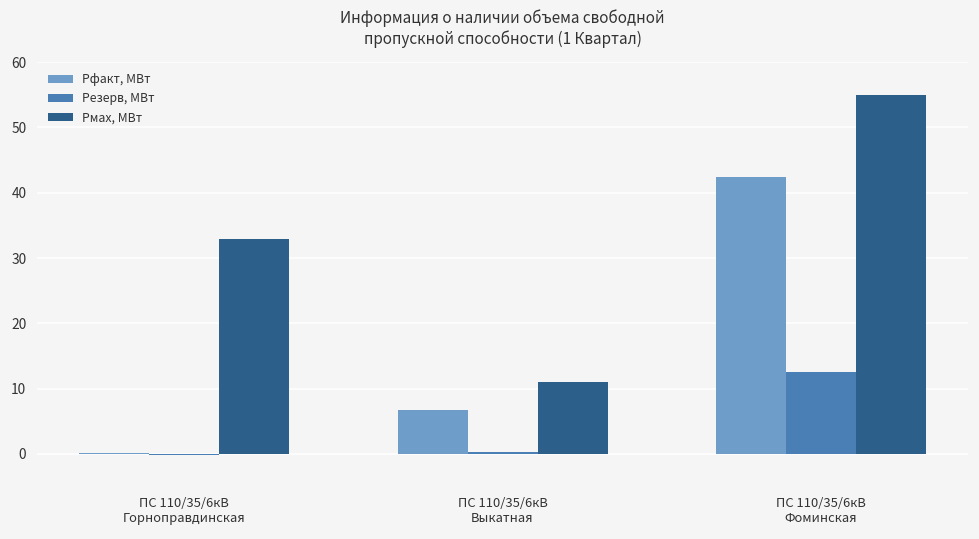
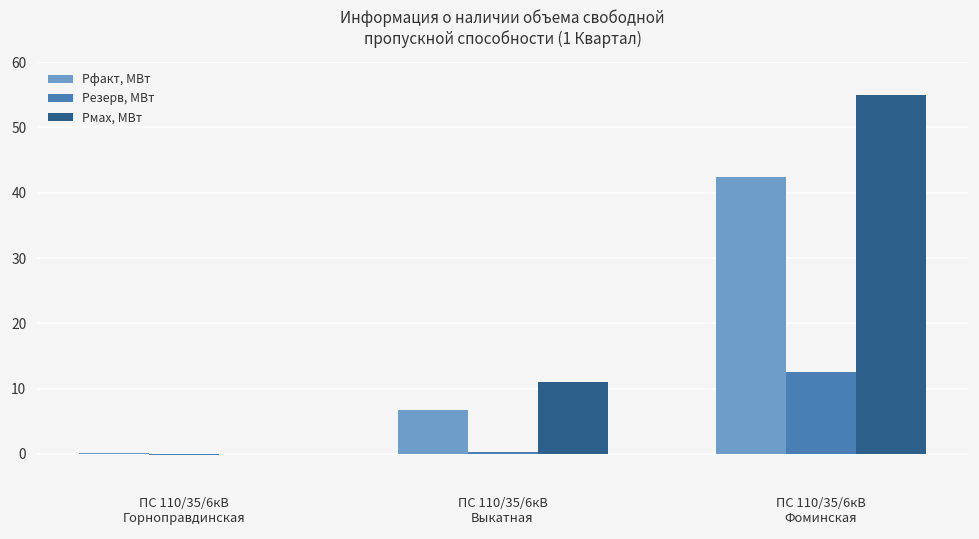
Рмах, МВт, ПС 110/35/6кВ Горноправдинская: 33 -> 0
